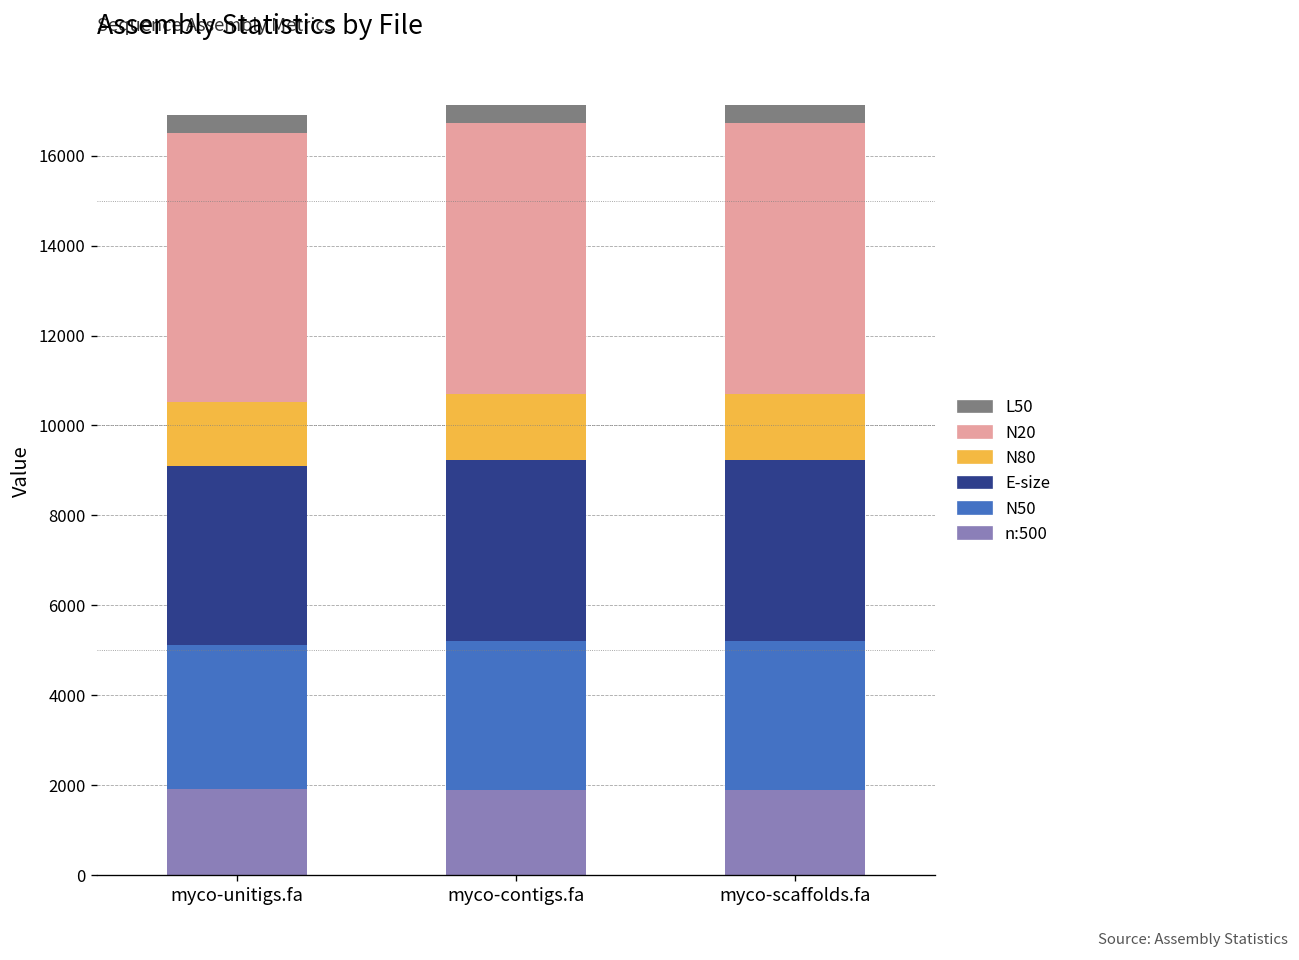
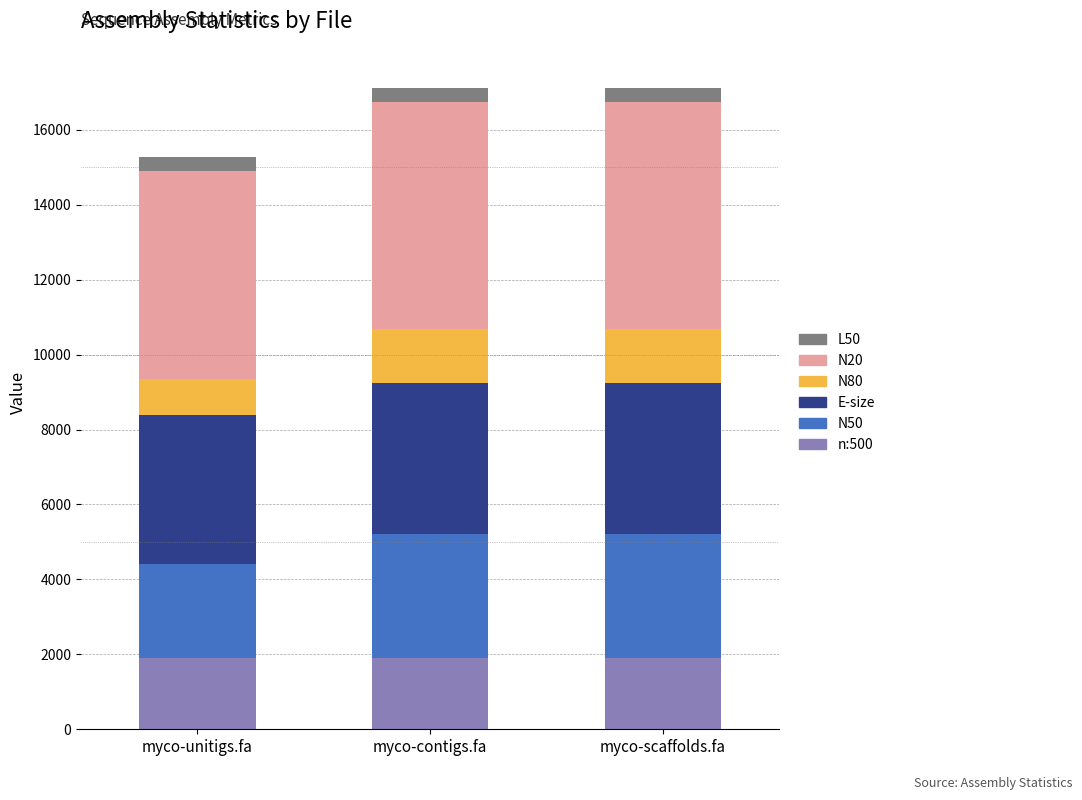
N50, myco-unitigs.fa: 3200 -> 2500
N80, myco-unitigs.fa: 1400 -> 1000
N20, myco-unitigs.fa: 6000 -> 5600
